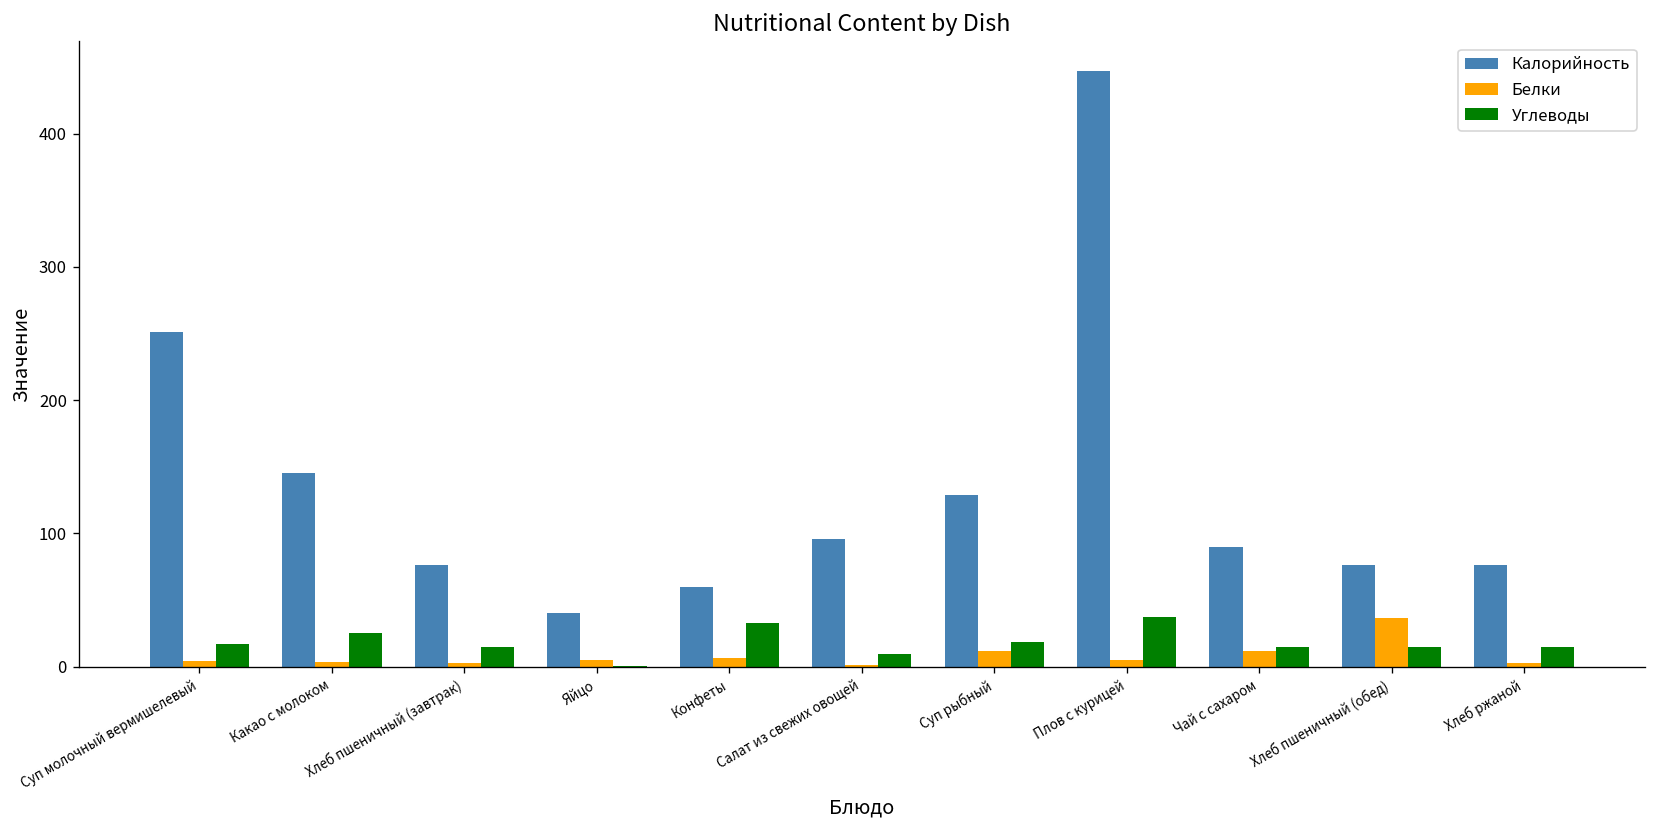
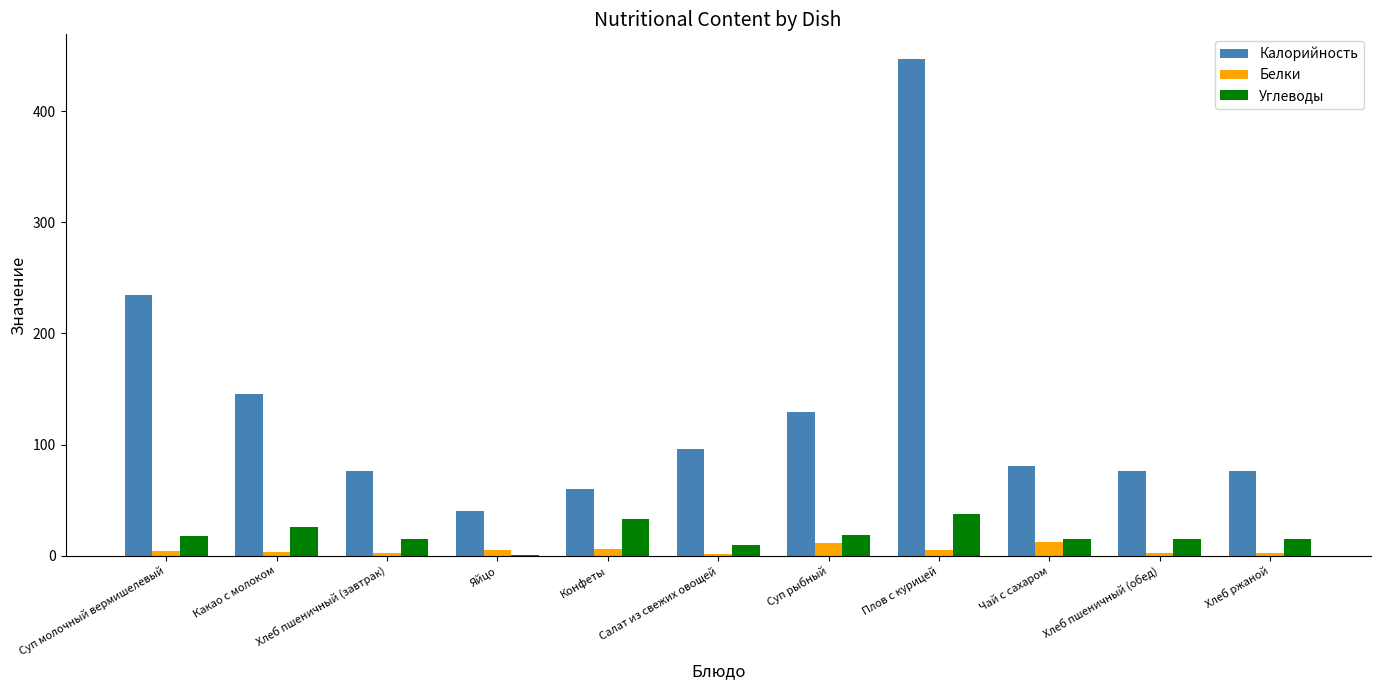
Калорийность, Суп молочный вермишелевый: 251 -> 235
Калорийность, Чай с сахаром: 90 -> 81
Белки, Хлеб пшеничный (обед): 36 -> 3
